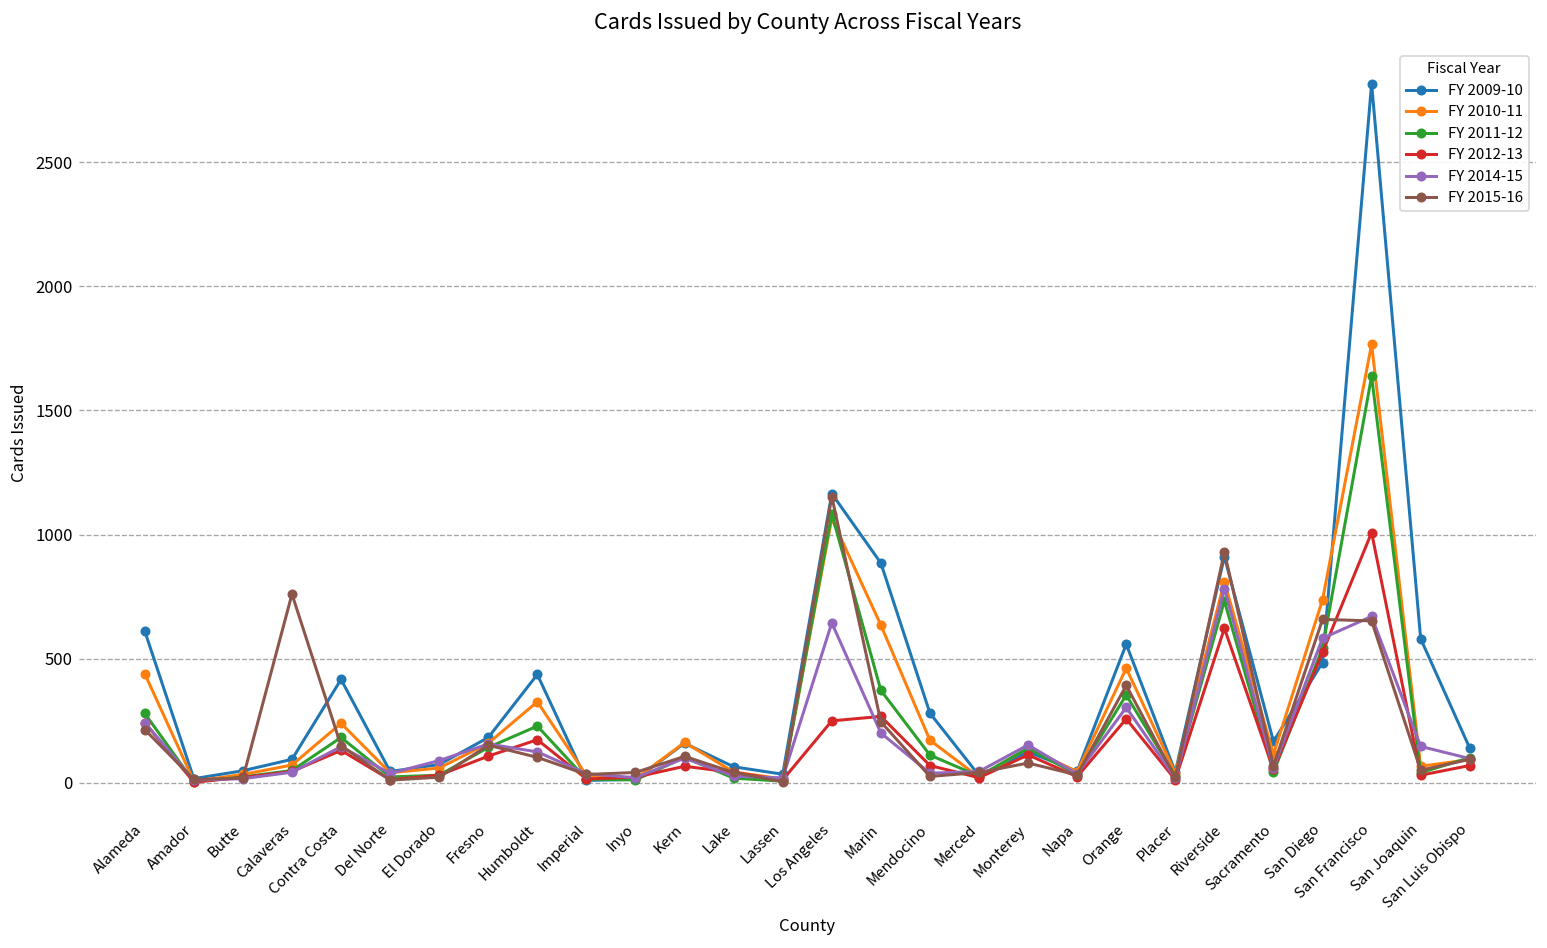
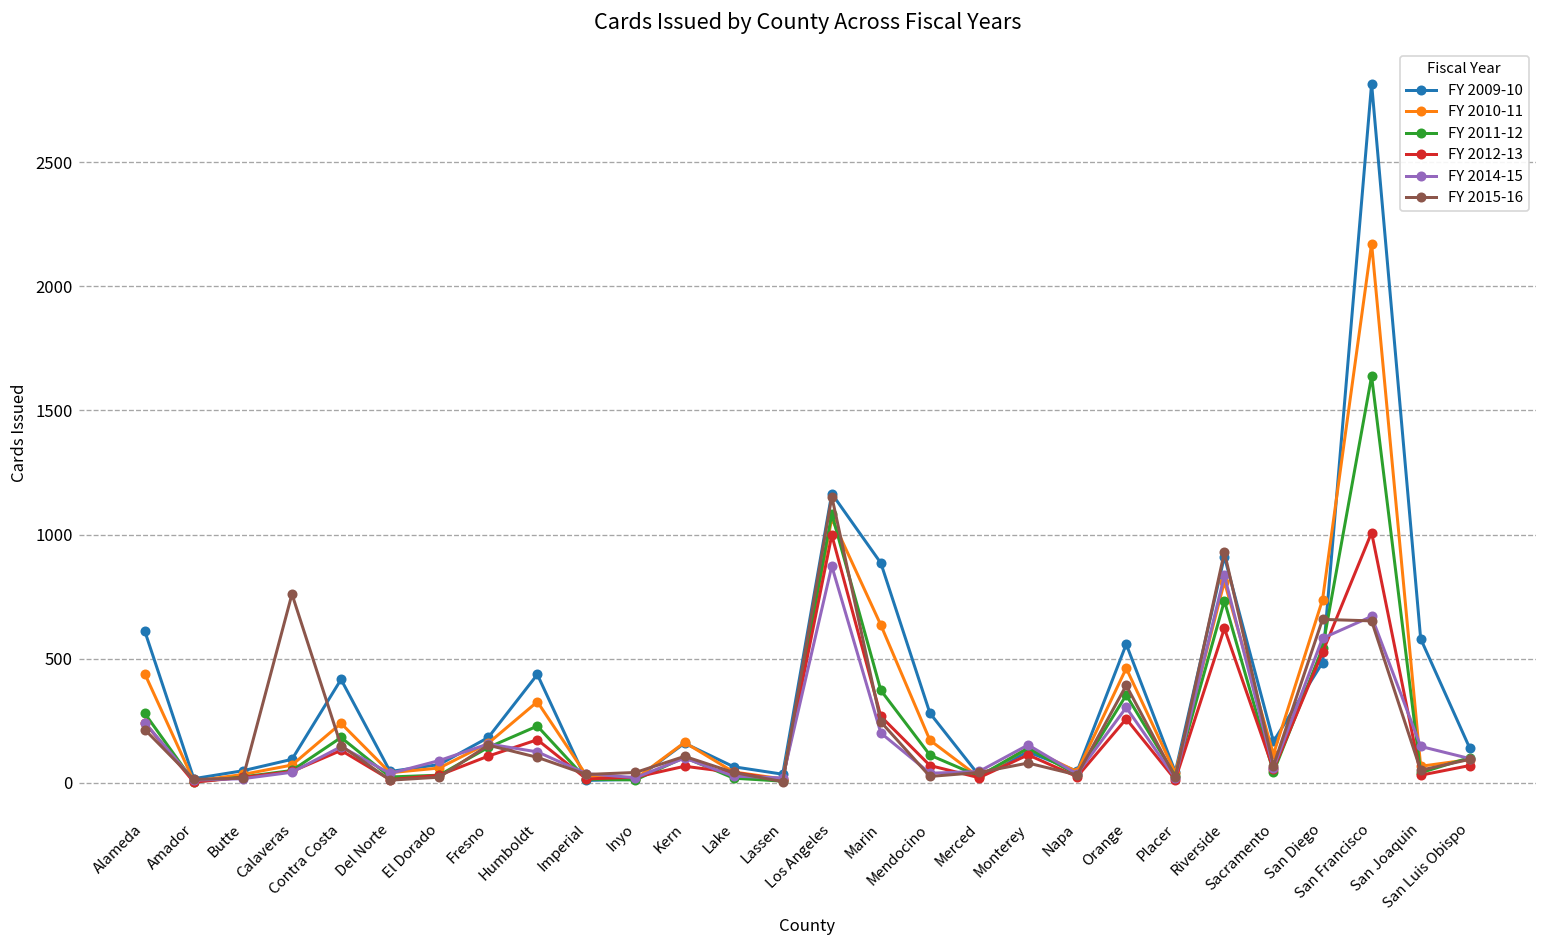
FY 2012-13, Los Angeles: 250 -> 1000
FY 2014-15, Los Angeles: 640 -> 870
FY 2014-15, Riverside: 780 -> 840
FY 2010-11, San Francisco: 1770 -> 2170
